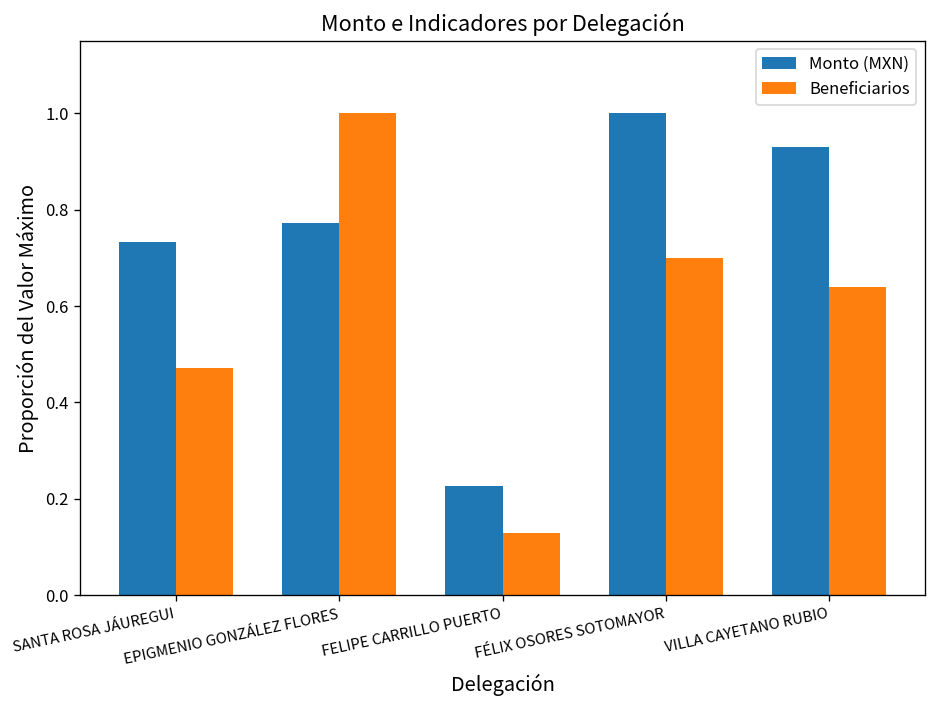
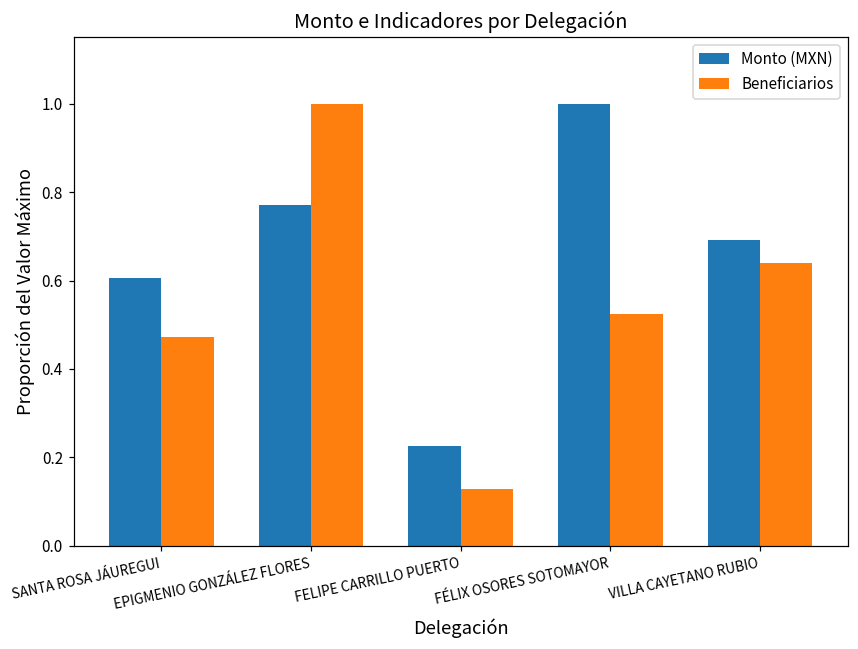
Monto (MXN), SANTA ROSA JÁUREGUI: 0.73 -> 0.61
Beneficiarios, FÉLIX OSORES SOTOMAYOR: 0.70 -> 0.52
Monto (MXN), VILLA CAYETANO RUBIO: 0.93 -> 0.69
